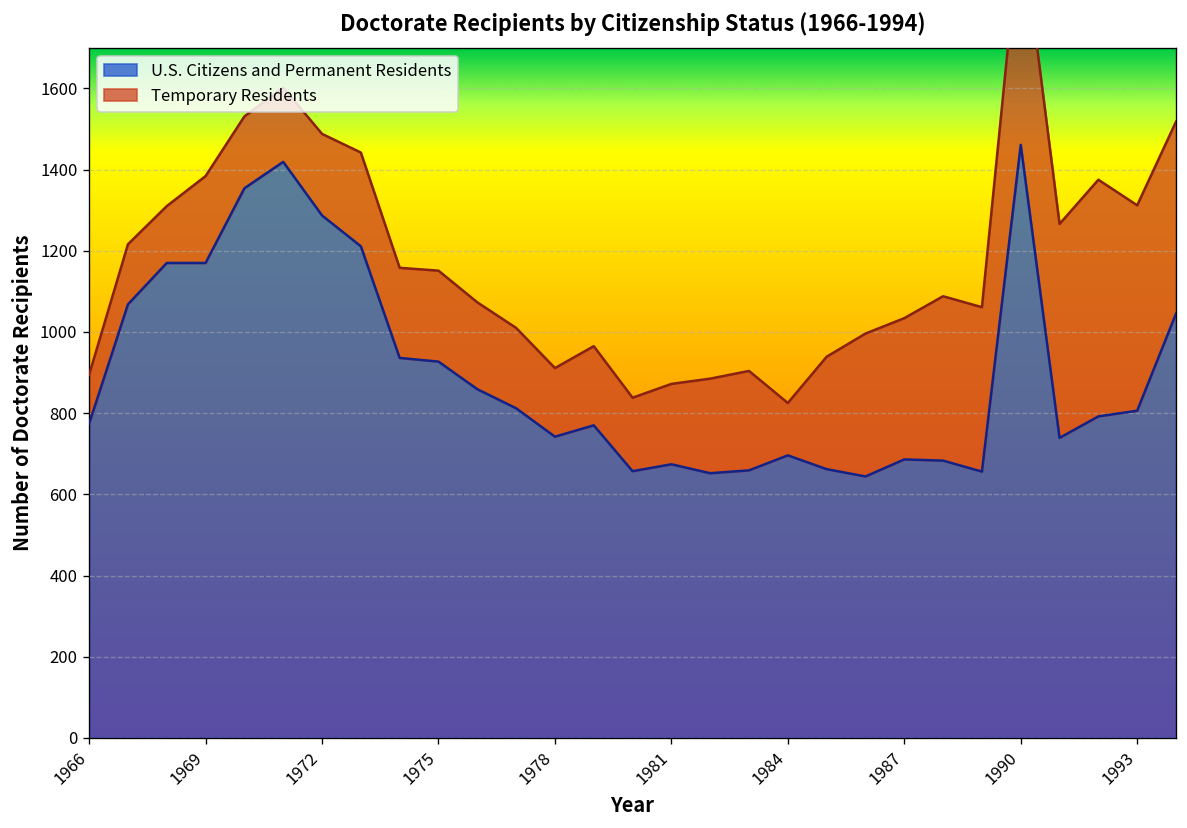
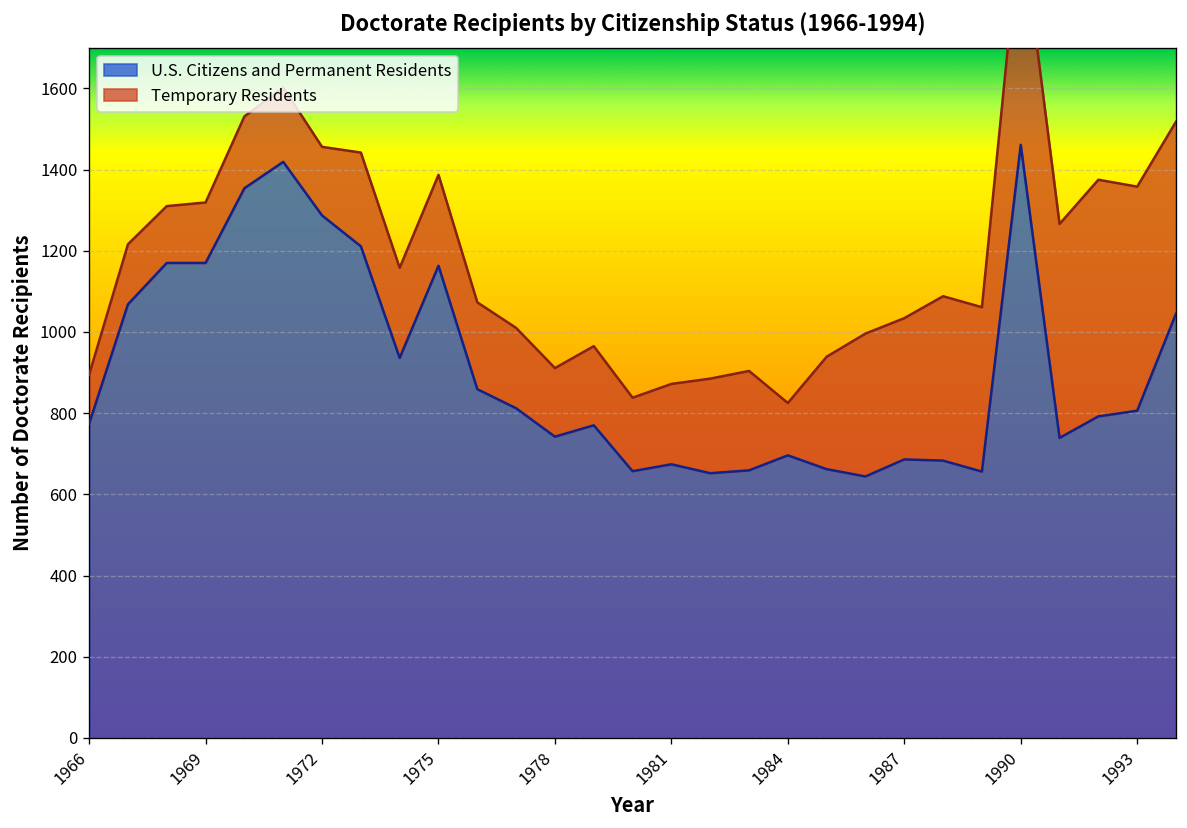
Temporary Residents, 1969: 210 -> 150
Temporary Residents, 1972: 200 -> 170
U.S. Citizens and Permanent Residents, 1975: 930 -> 1160
Temporary Residents, 1993: 510 -> 550
